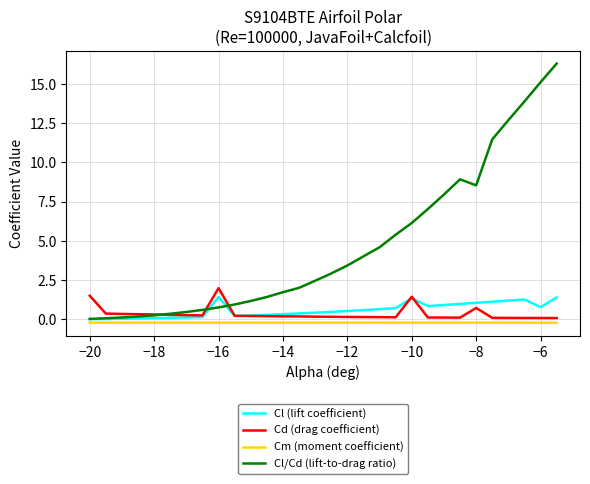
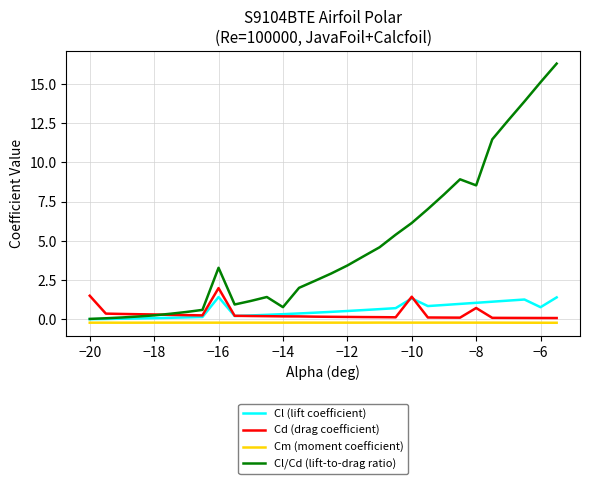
Cl/Cd (lift-to-drag ratio), −16: 0.8 -> 3.3
Cl/Cd (lift-to-drag ratio), −14: 1.7 -> 0.8
